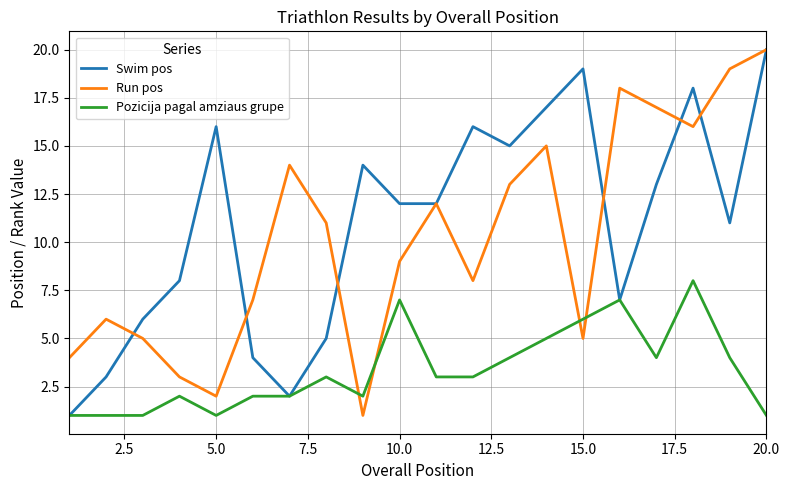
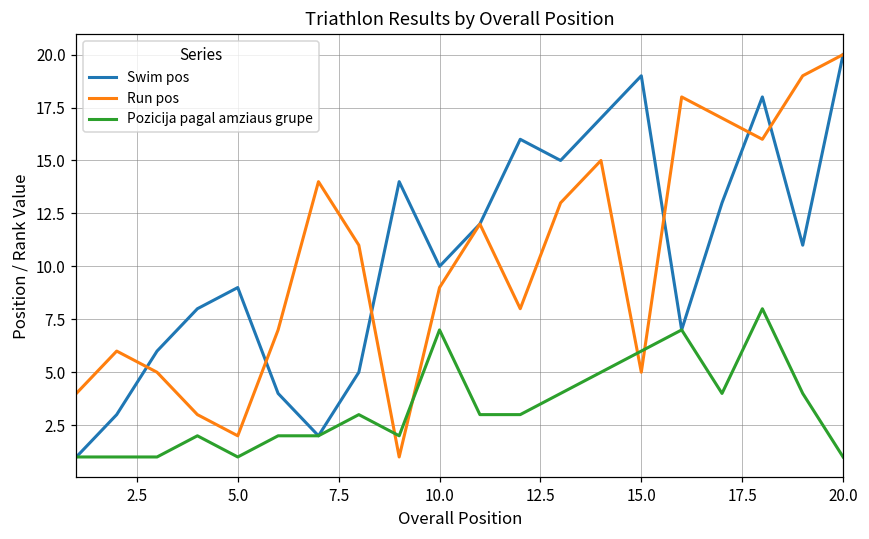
Swim pos, 5.0: 16 -> 9
Swim pos, 10.0: 12 -> 10
